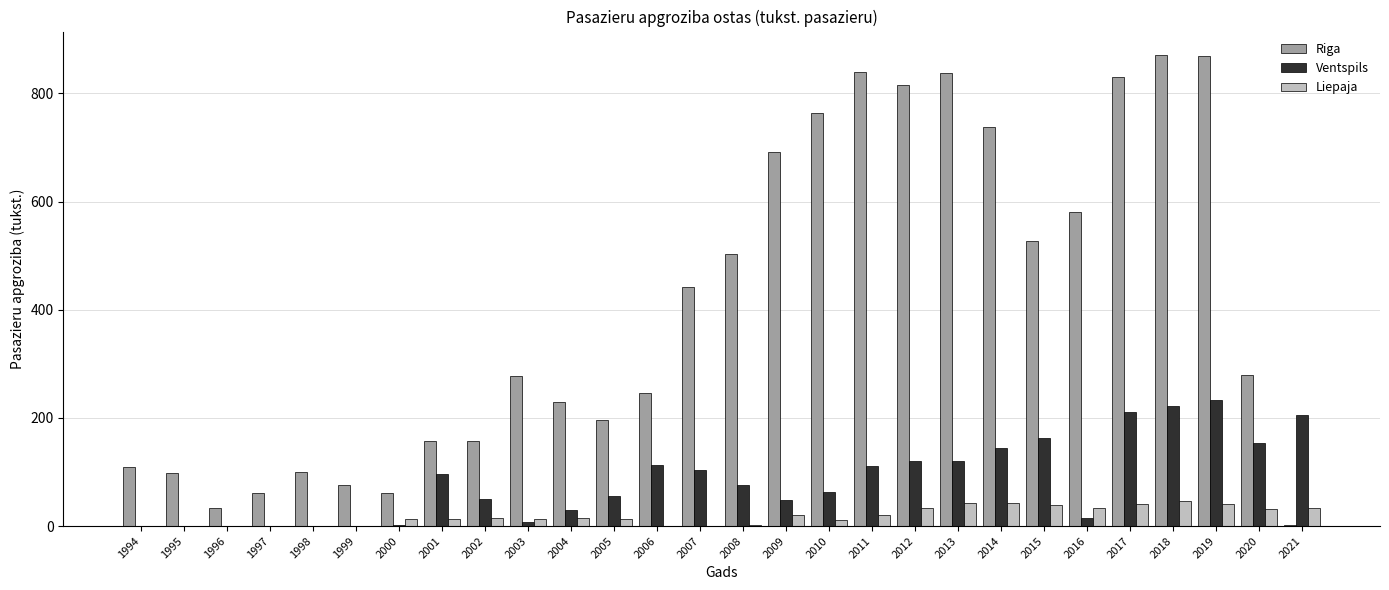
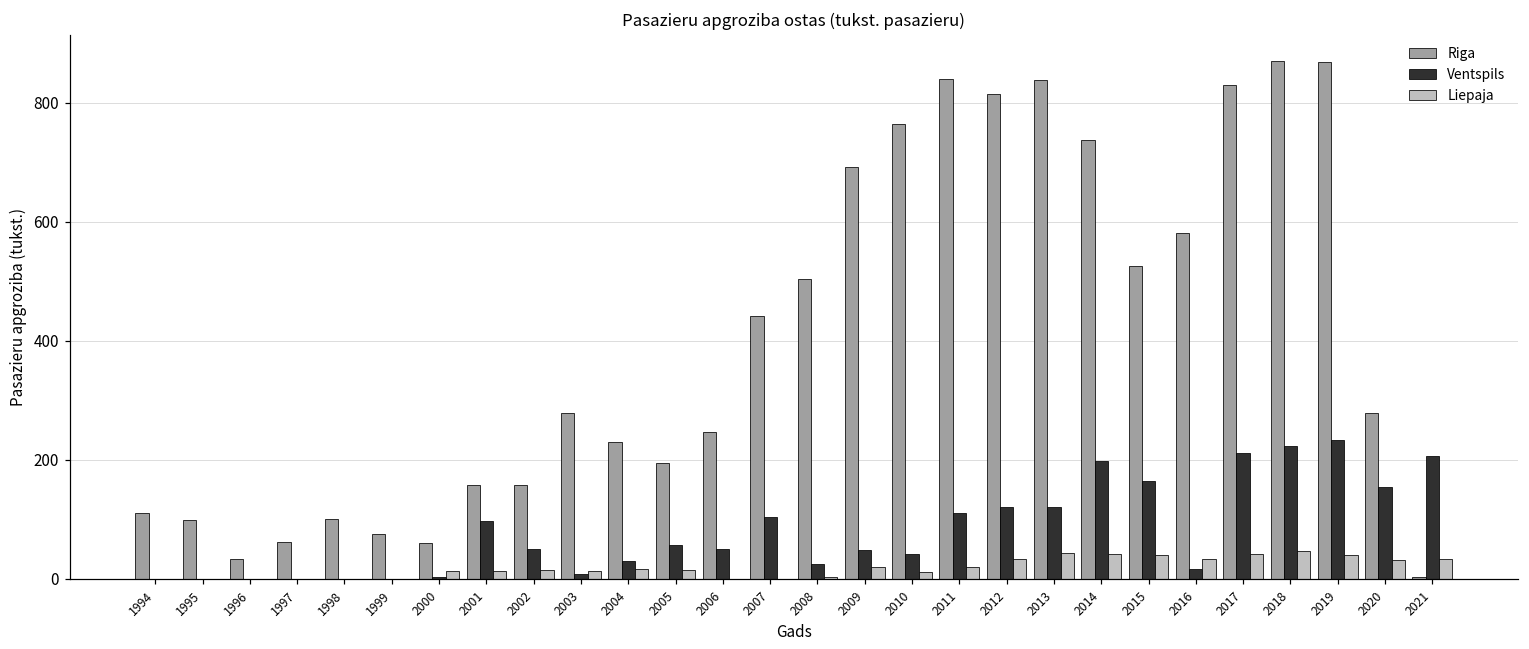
Ventspils, 2006: 110 -> 50
Ventspils, 2008: 80 -> 20
Ventspils, 2010: 60 -> 40
Ventspils, 2014: 140 -> 200
